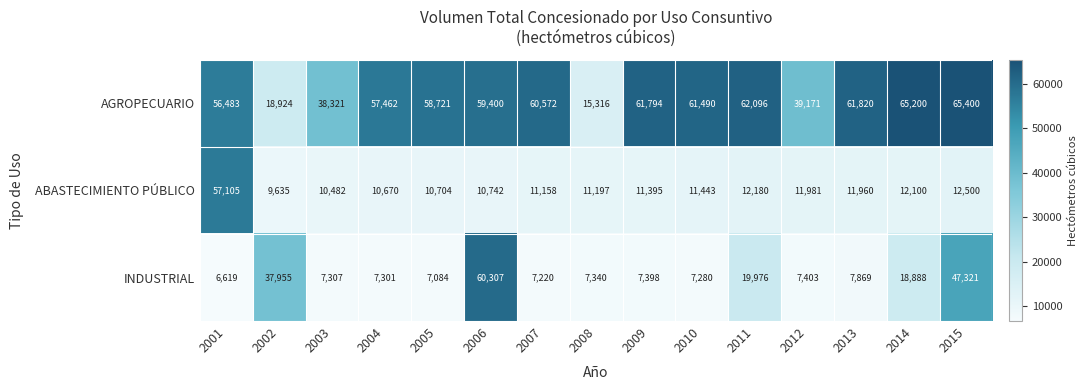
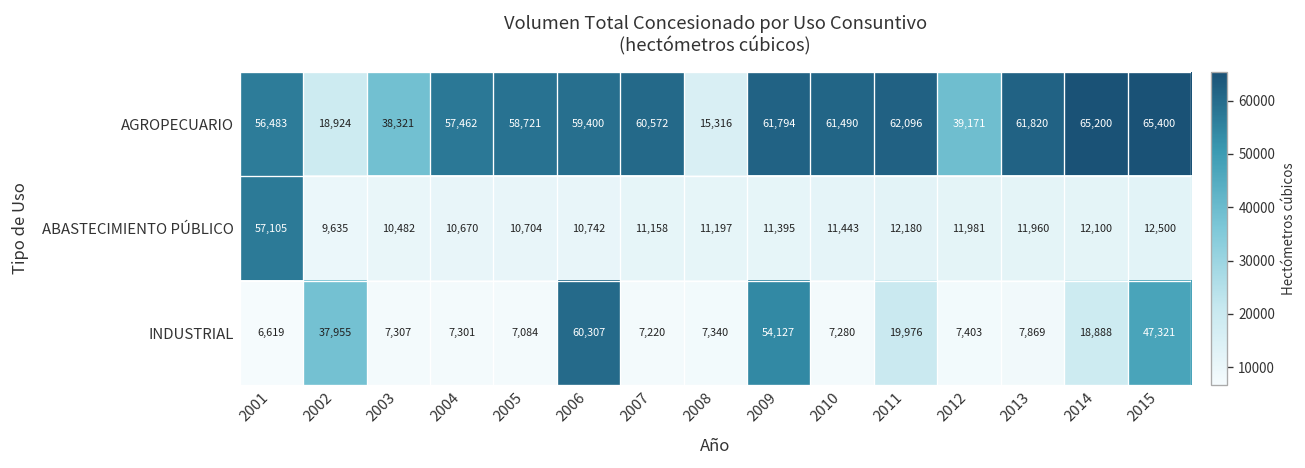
INDUSTRIAL, 2009: 7,398 -> 54,127
